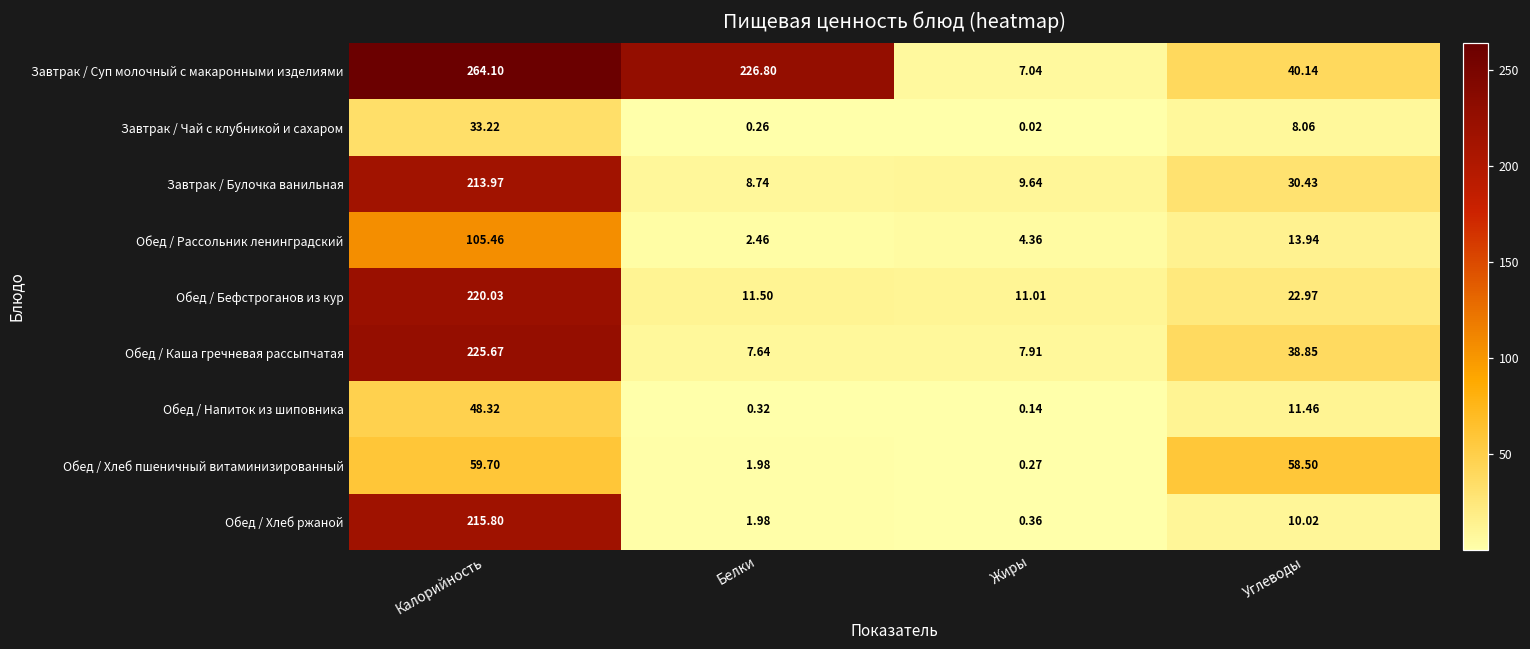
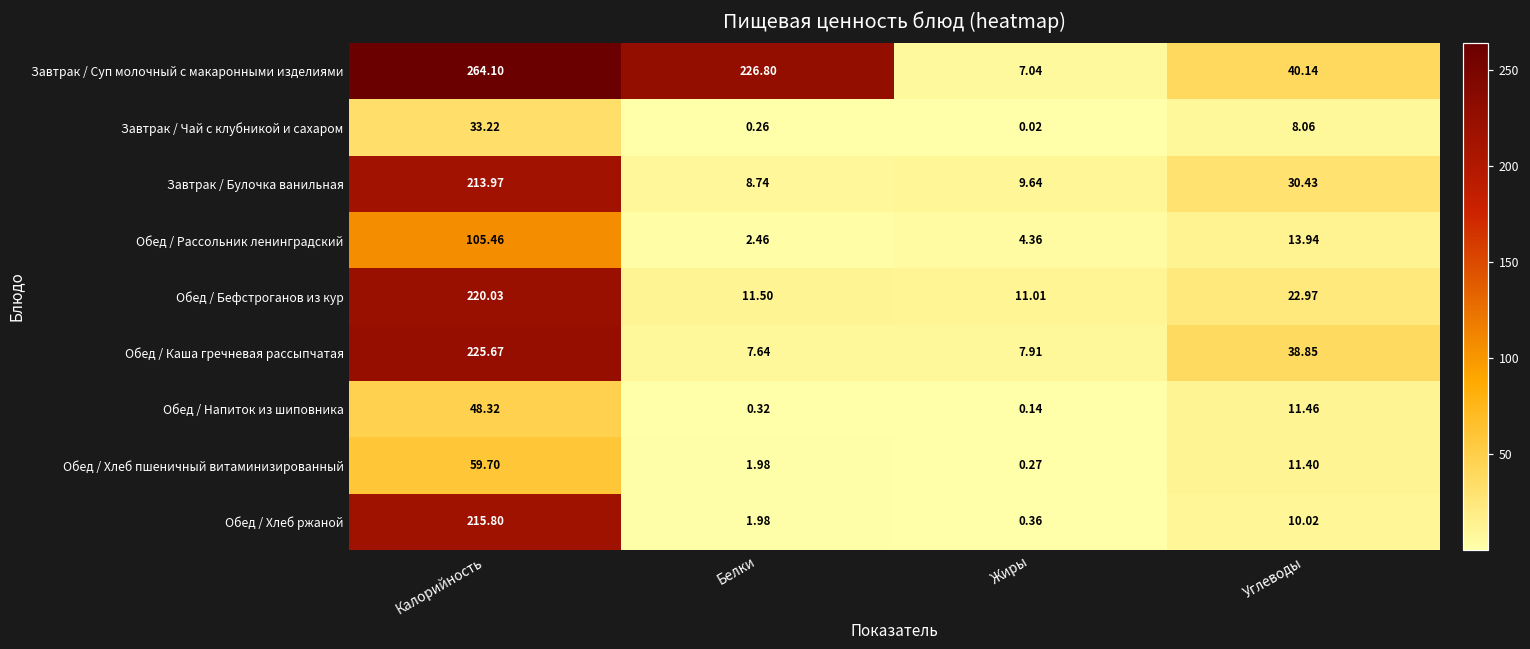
Обед / Хлеб пшеничный витаминизированный, Углеводы: 58.50 -> 11.40
